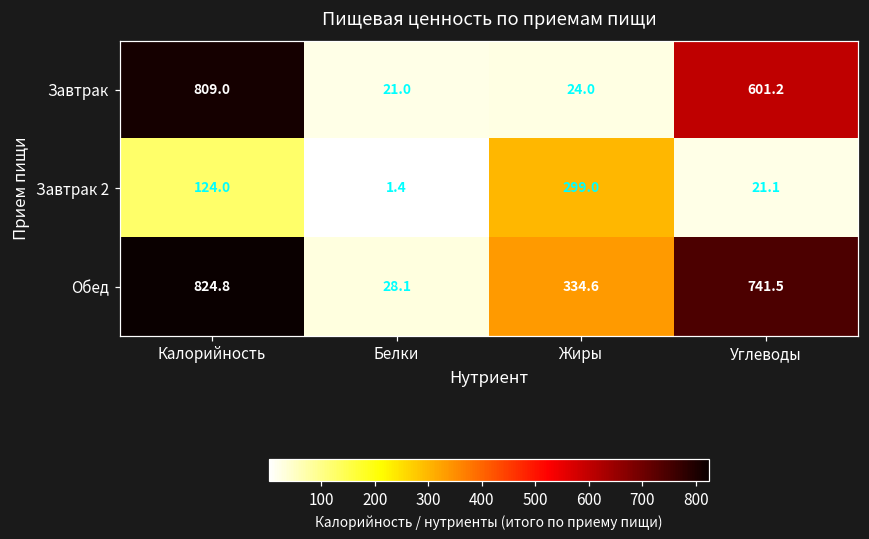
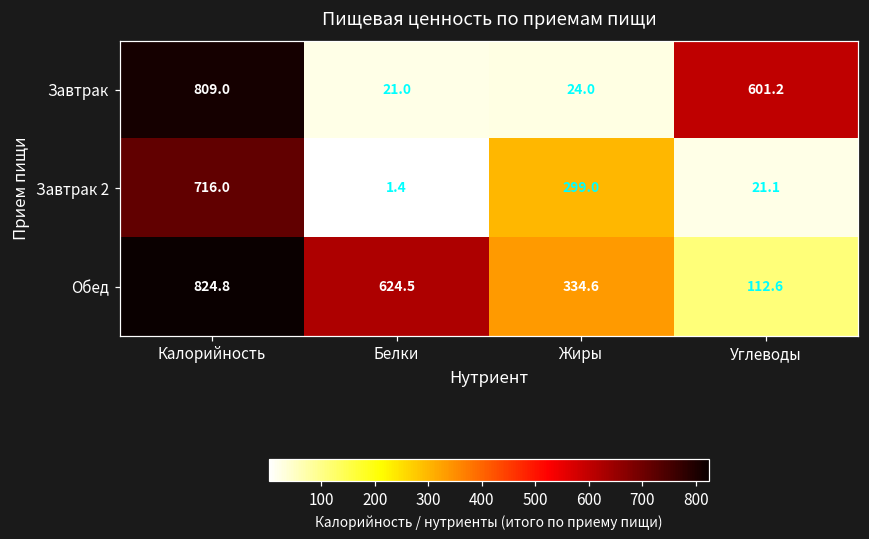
Завтрак 2, Калорийность: 124.0 -> 716.0
Обед, Белки: 28.1 -> 624.5
Обед, Углеводы: 741.5 -> 112.6
